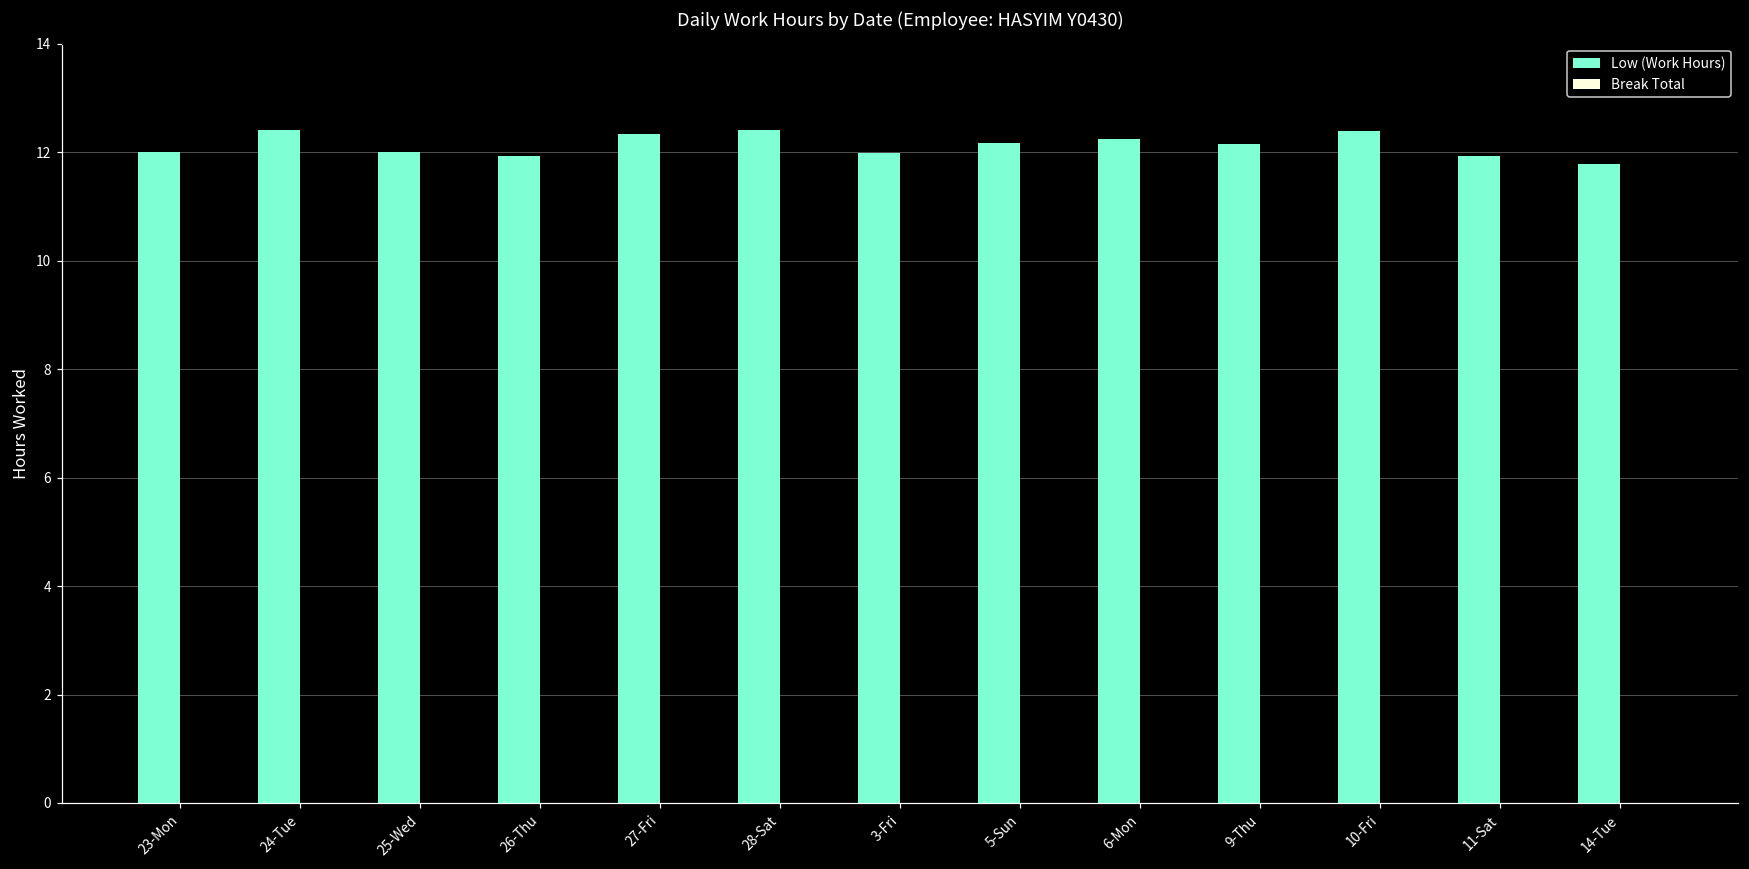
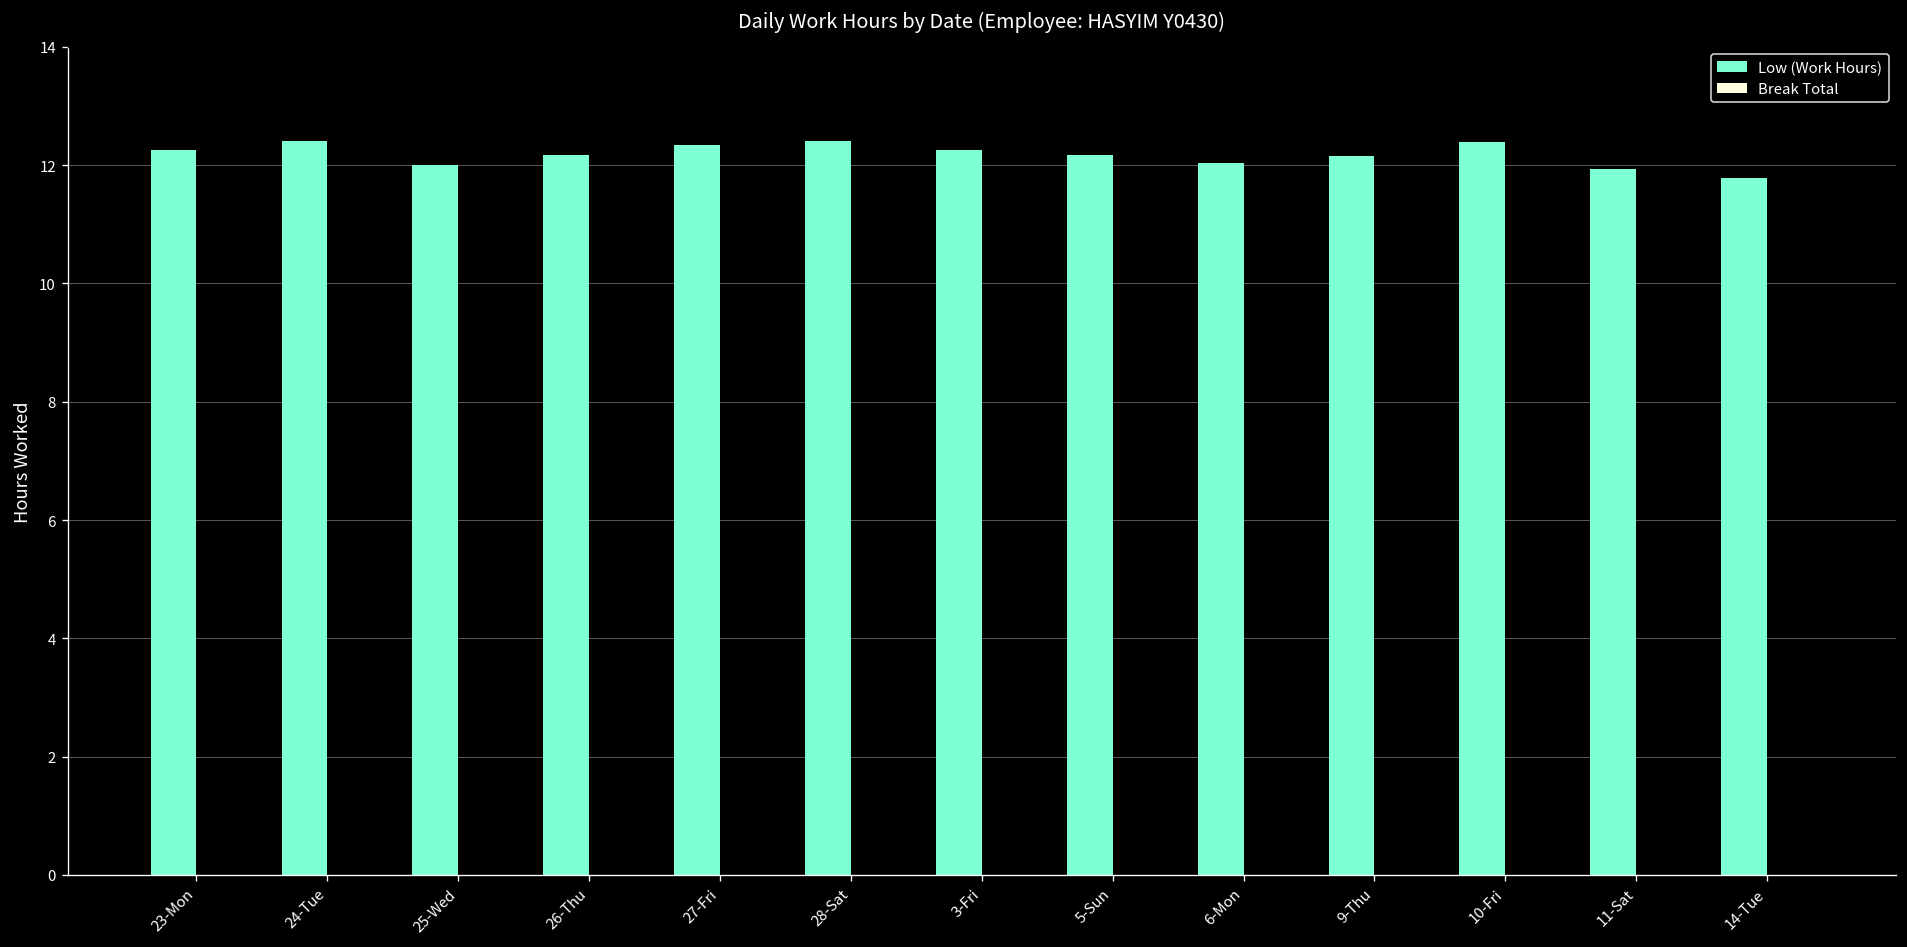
Low (Work Hours), 23-Mon: 12.0 -> 12.3
Low (Work Hours), 26-Thu: 11.9 -> 12.2
Low (Work Hours), 3-Fri: 12.0 -> 12.3
Low (Work Hours), 6-Mon: 12.2 -> 12.0
